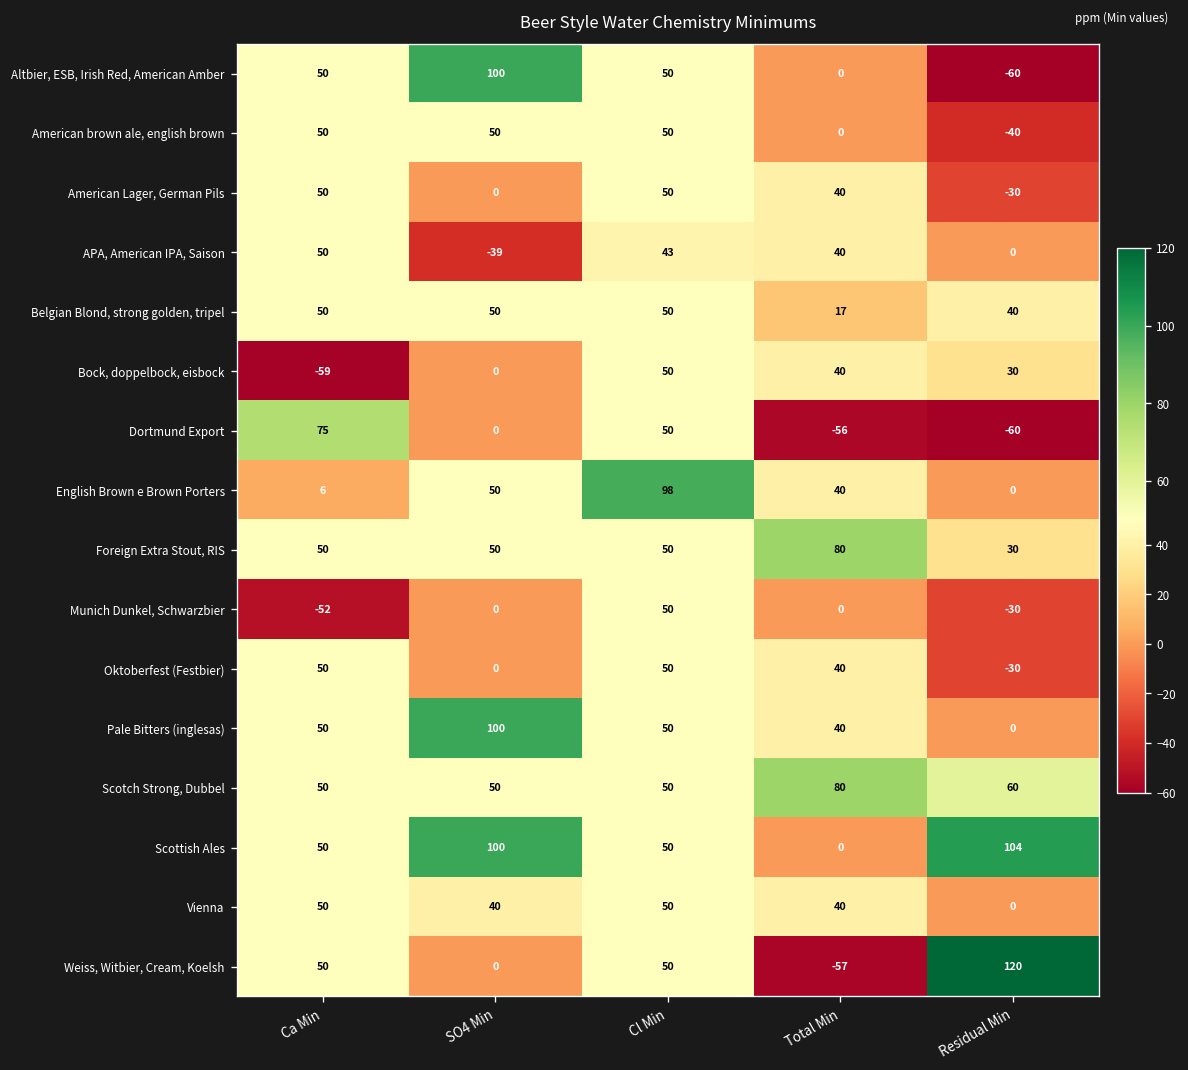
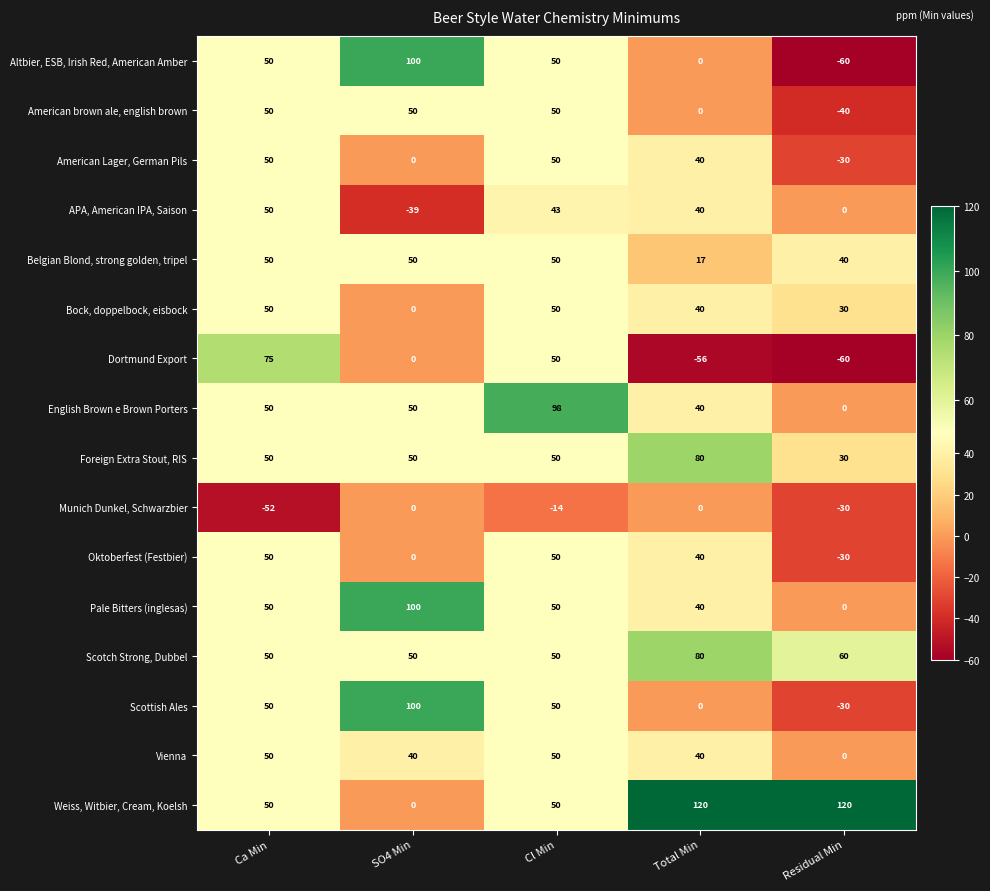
Bock, doppelbock, eisbock, Ca Min: -59 -> 50
English Brown e Brown Porters, Ca Min: 6 -> 50
Munich Dunkel, Schwarzbier, Cl Min: 50 -> -14
Scottish Ales, Residual Min: 104 -> -30
Weiss, Witbier, Cream, Koelsh, Total Min: -57 -> 120
